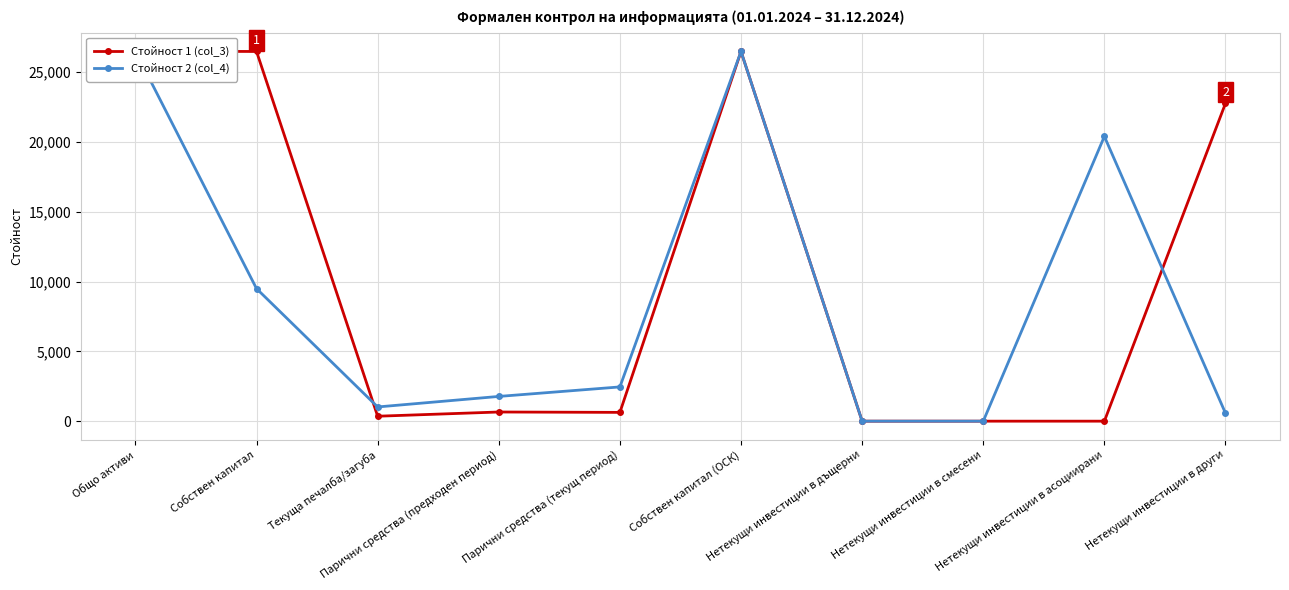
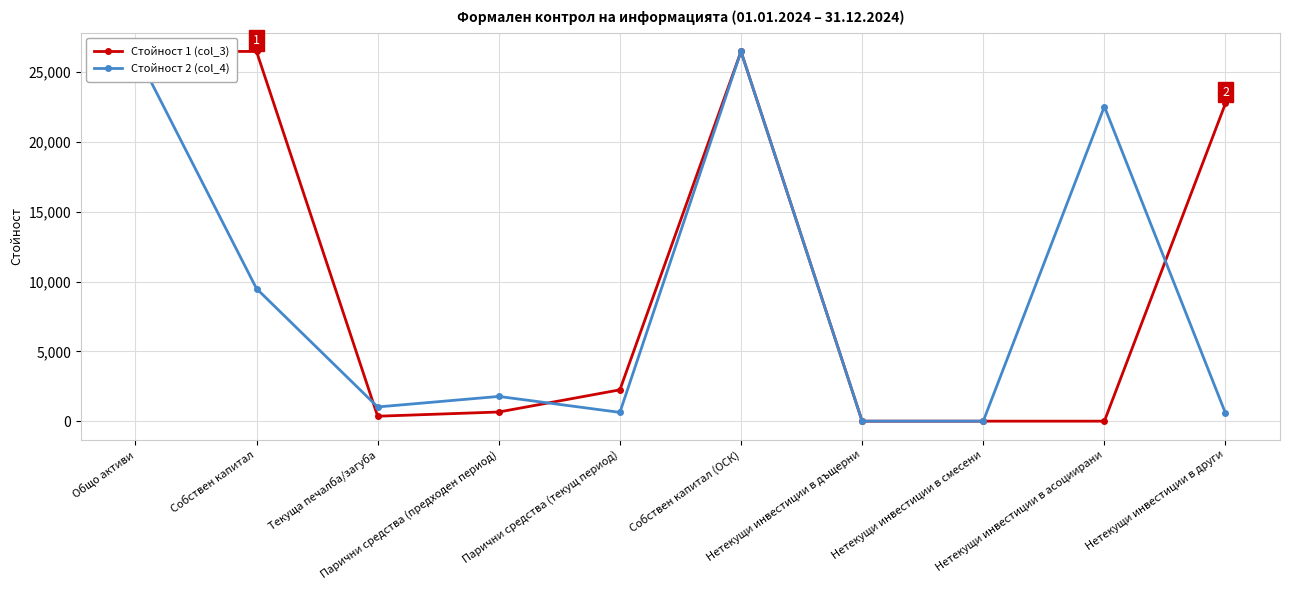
Стойност 1 (col_3), Парични средства (текущ период): 600 -> 2,200
Стойност 2 (col_4), Парични средства (текущ период): 2,500 -> 600
Стойност 2 (col_4), Нетекущи инвестиции в асоциирани: 20,400 -> 22,500
